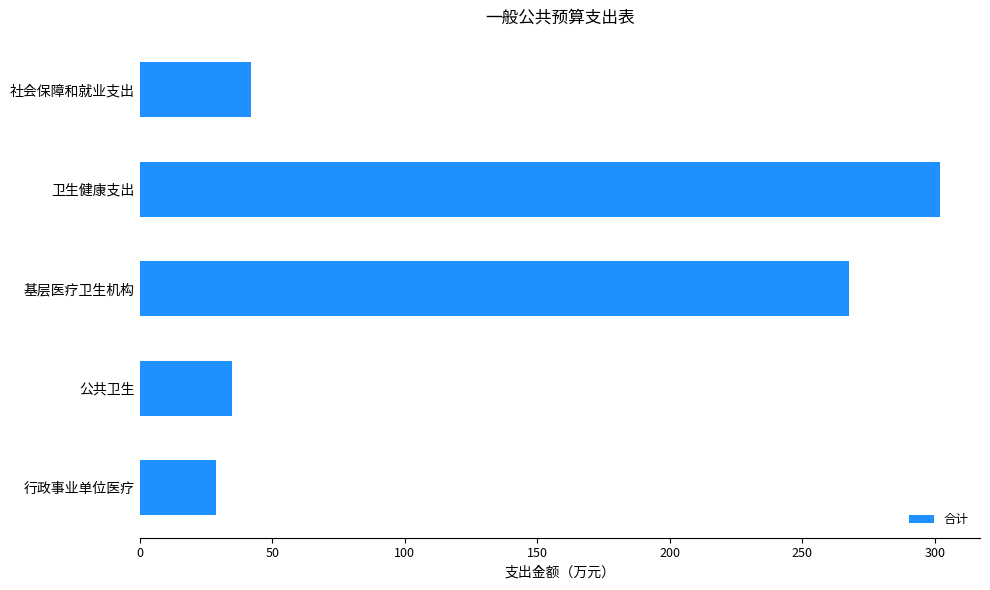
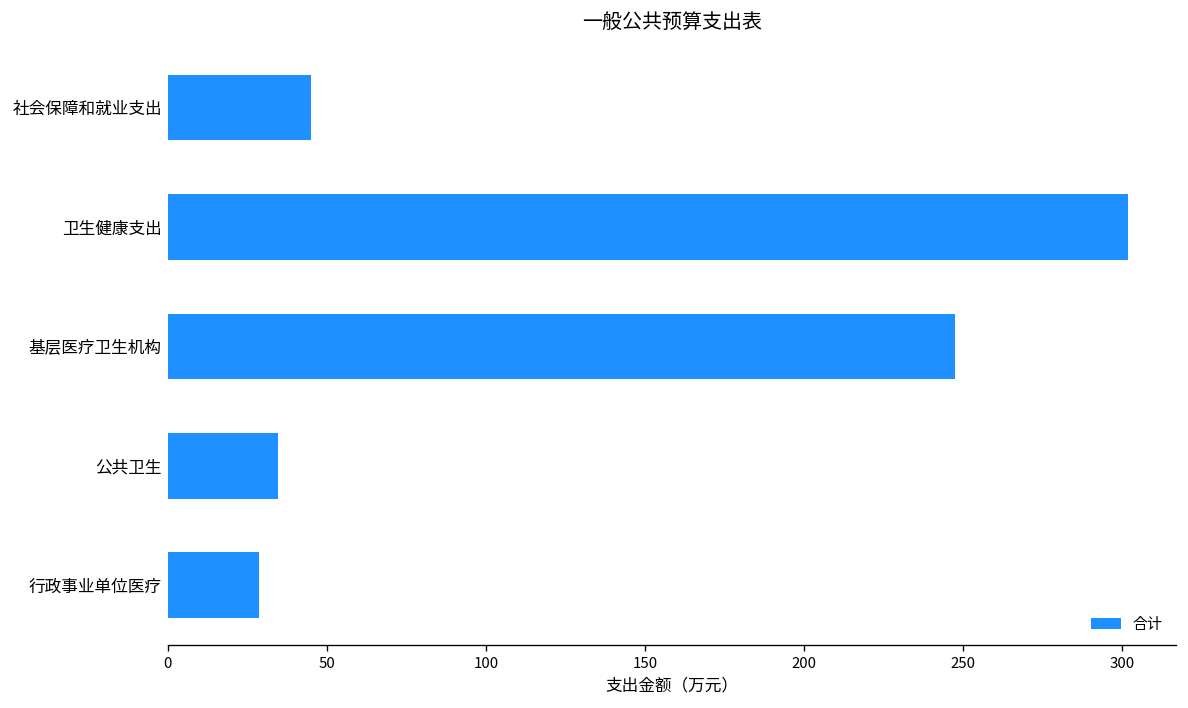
社会保障和就业支出: 42 -> 45
基层医疗卫生机构: 268 -> 247
